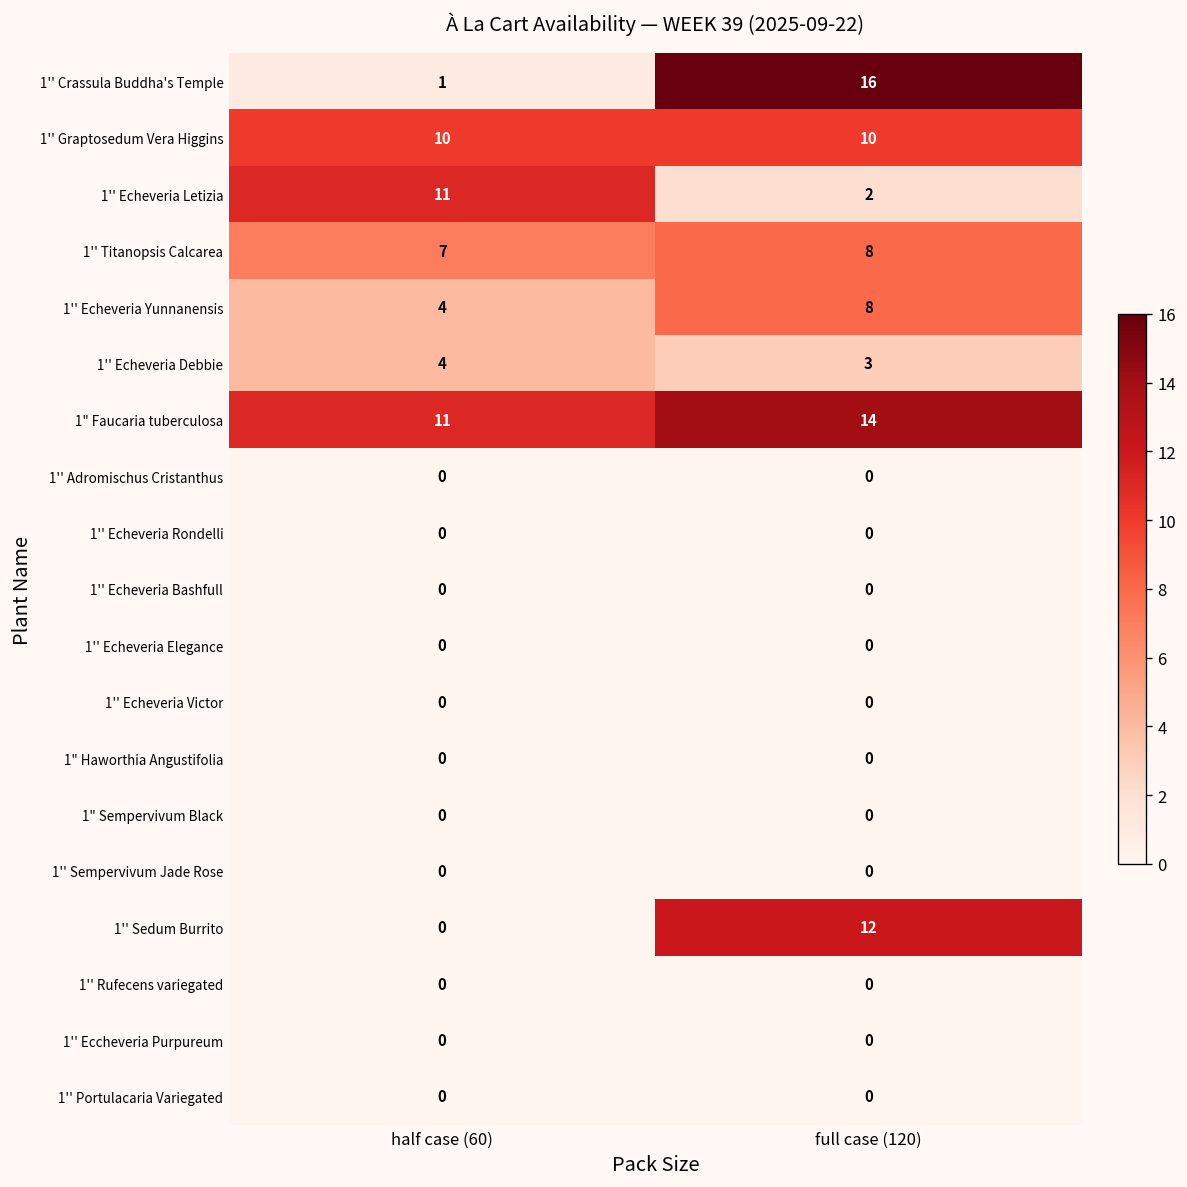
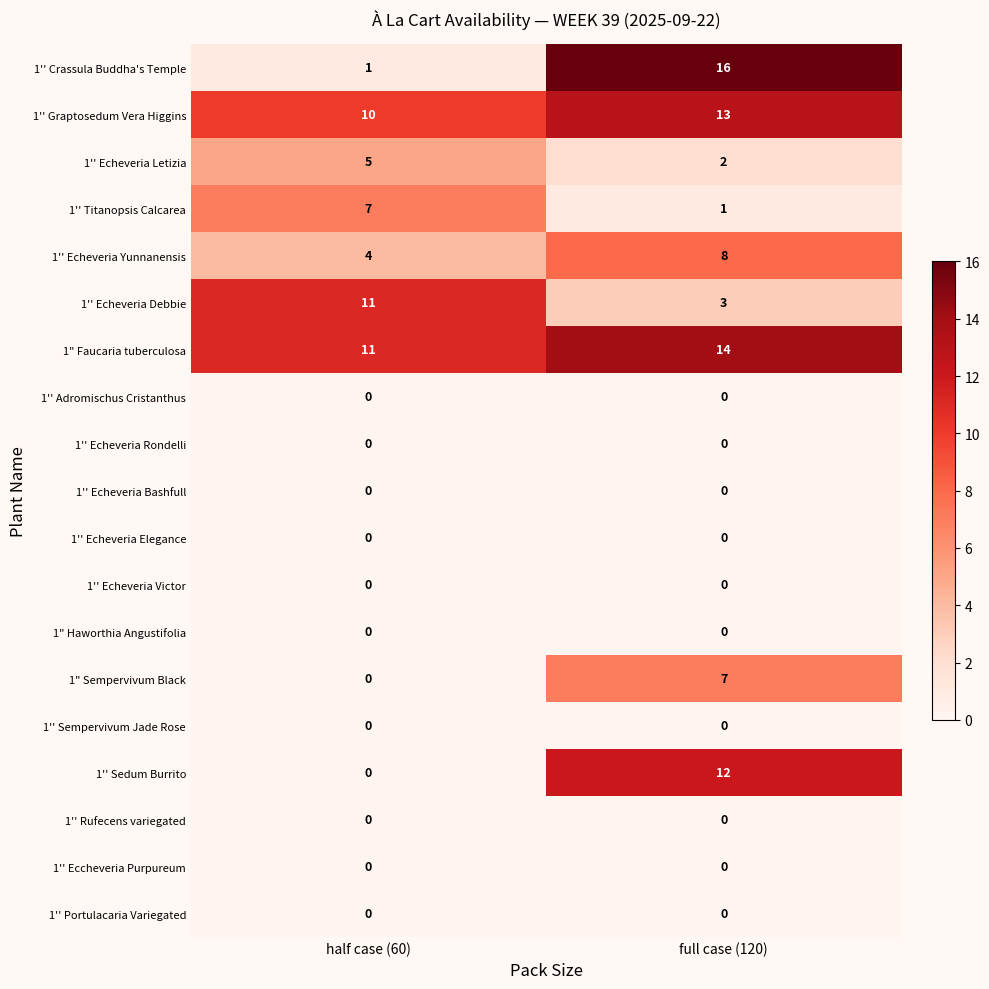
1'' Graptosedum Vera Higgins, full case (120): 10 -> 13
1'' Echeveria Letizia, half case (60): 11 -> 5
1'' Titanopsis Calcarea, full case (120): 8 -> 1
1'' Echeveria Debbie, half case (60): 4 -> 11
1" Sempervivum Black, full case (120): 0 -> 7
